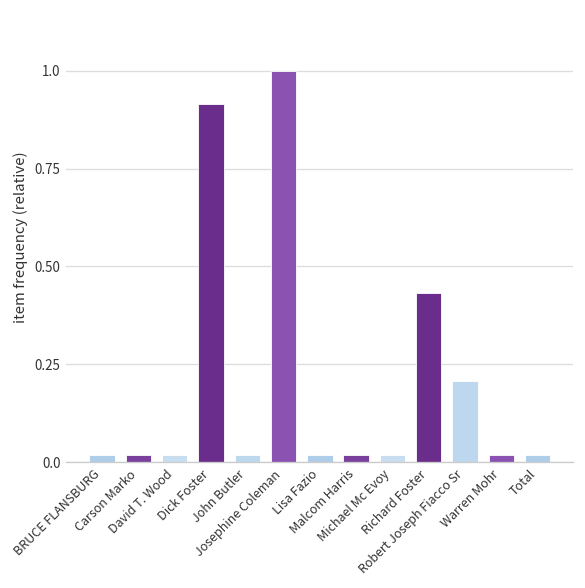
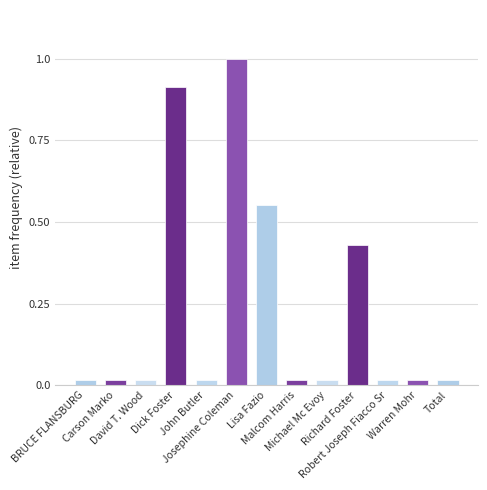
Lisa Fazio: 0.02 -> 0.55
Robert Joseph Fiacco Sr: 0.21 -> 0.02
